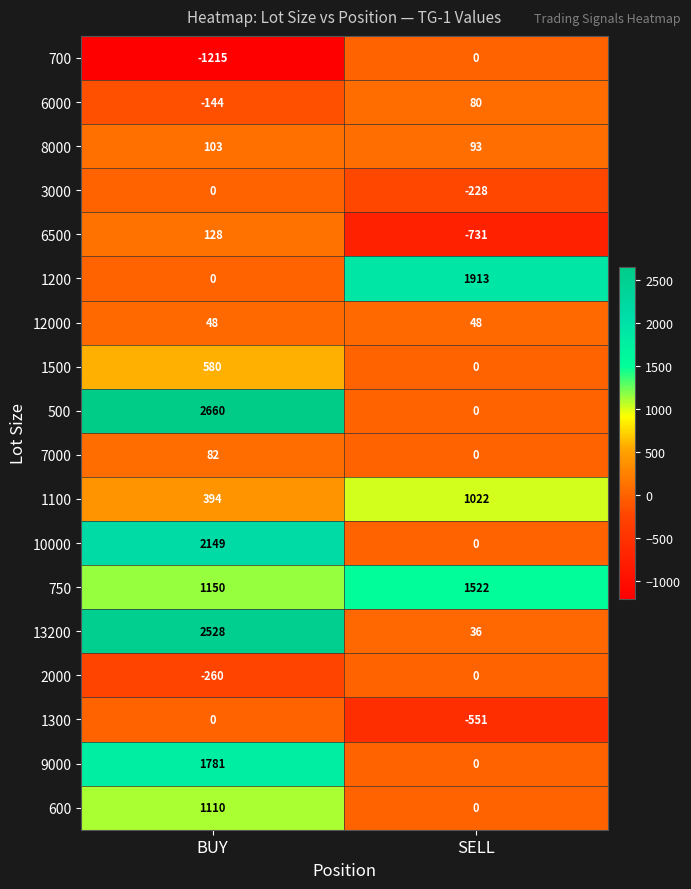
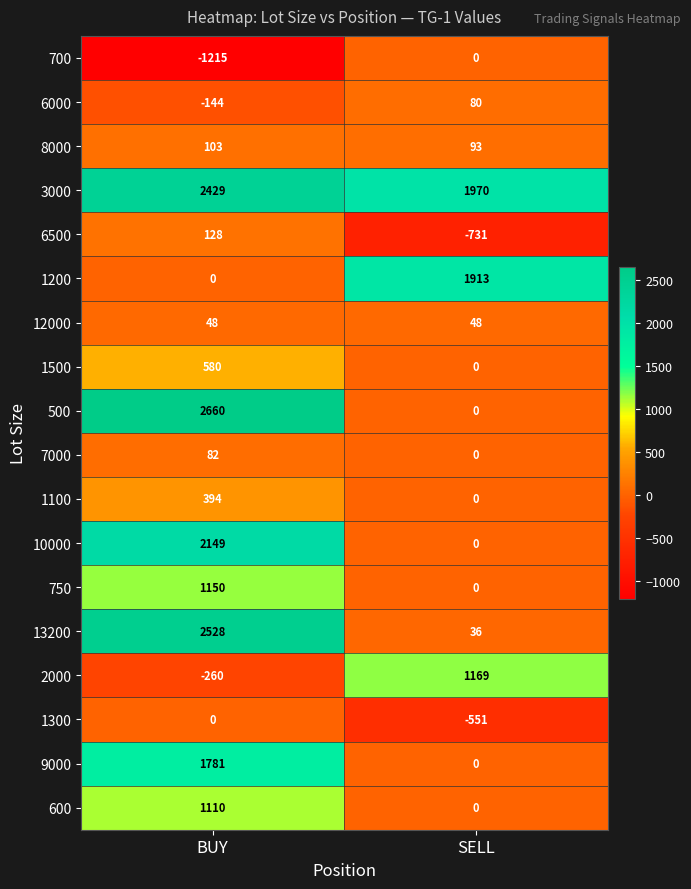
3000, BUY: 0 -> 2429
3000, SELL: -228 -> 1970
1100, SELL: 1022 -> 0
750, SELL: 1522 -> 0
2000, SELL: 0 -> 1169
